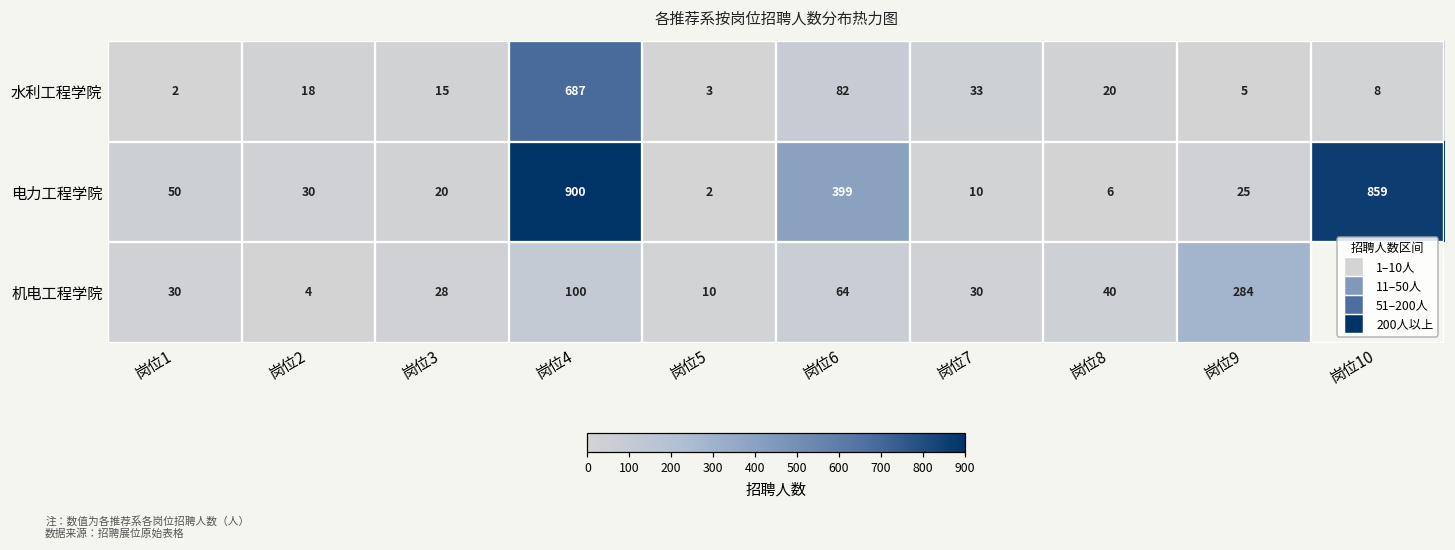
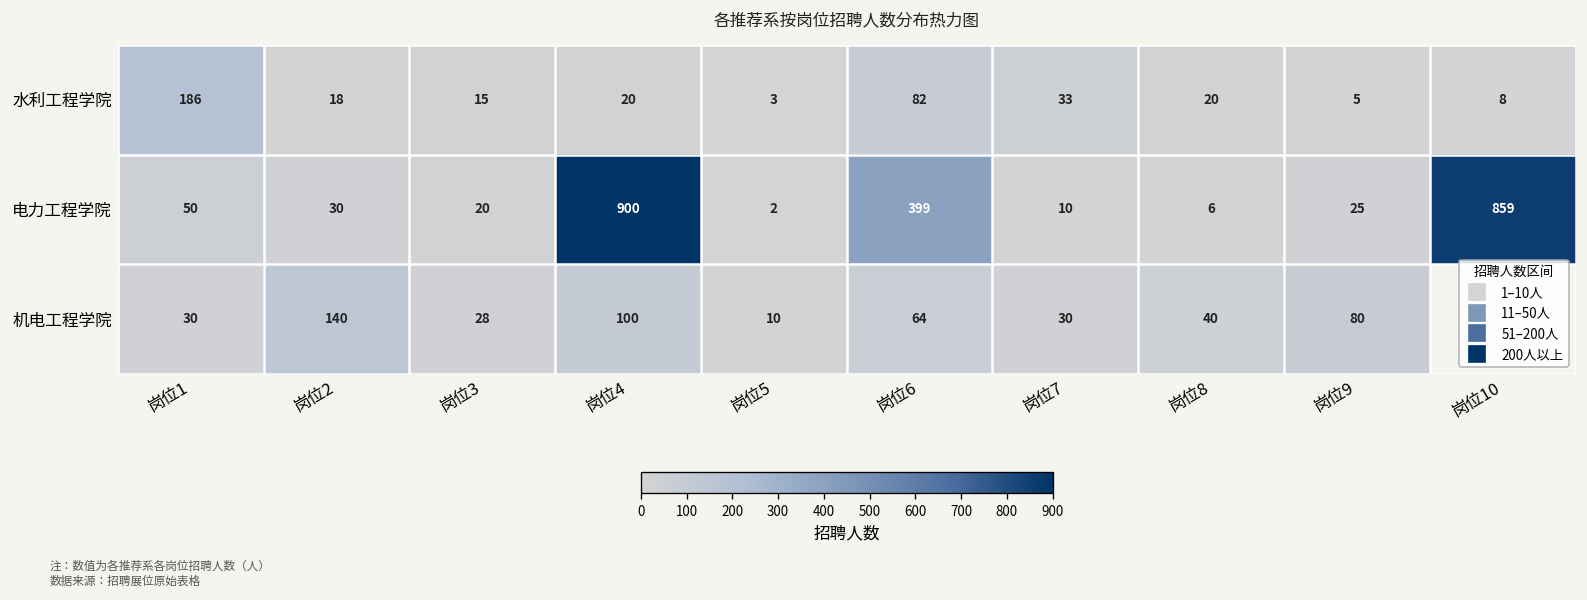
水利工程学院, 岗位1: 2 -> 186
水利工程学院, 岗位4: 687 -> 20
机电工程学院, 岗位2: 4 -> 140
机电工程学院, 岗位9: 284 -> 80
